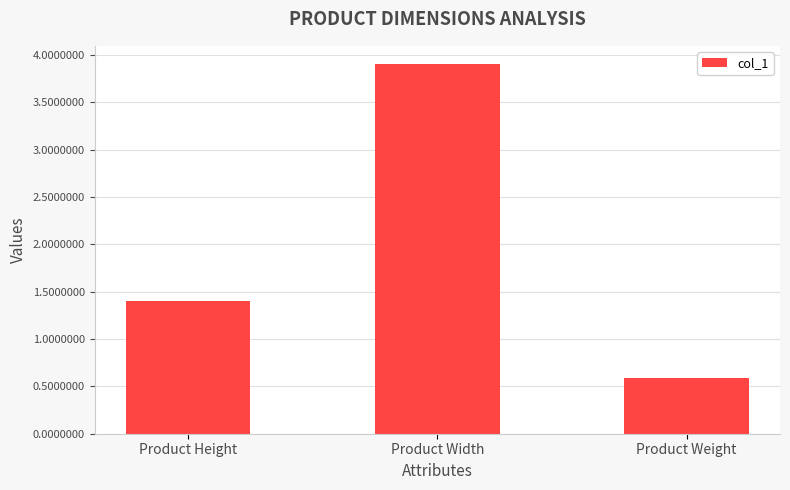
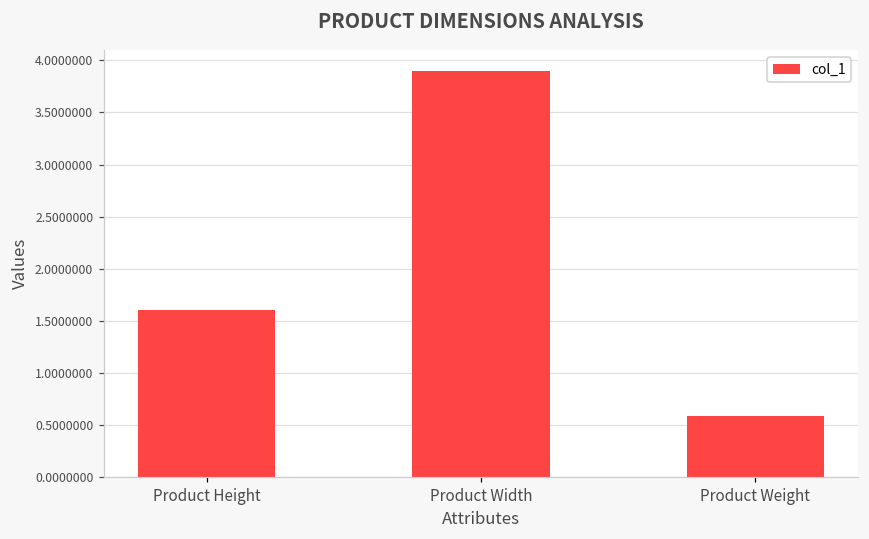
Product Height: 1.4 -> 1.6
